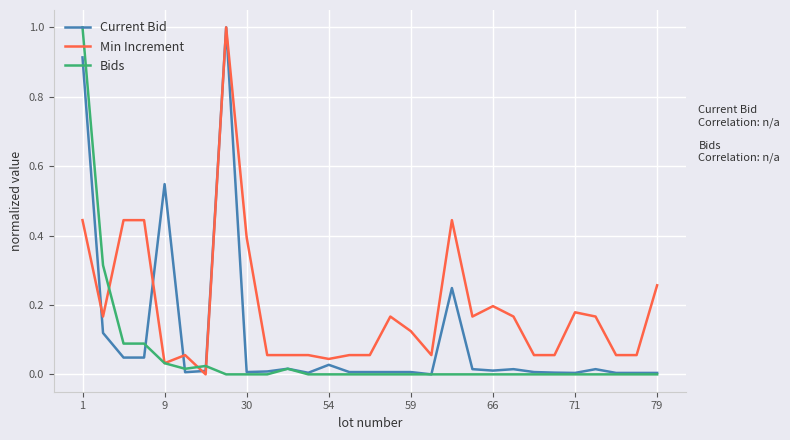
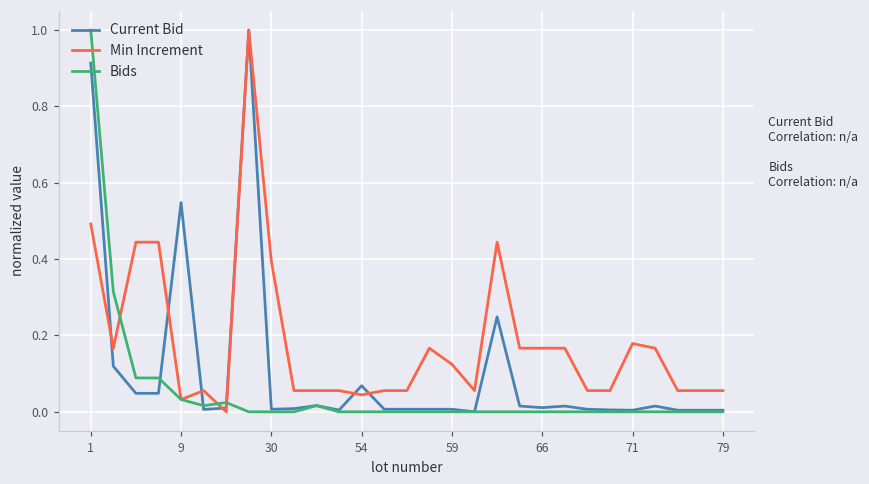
Min Increment, 1: 0.44 -> 0.49
Current Bid, 54: 0.03 -> 0.07
Min Increment, 66: 0.20 -> 0.17
Min Increment, 79: 0.26 -> 0.06
